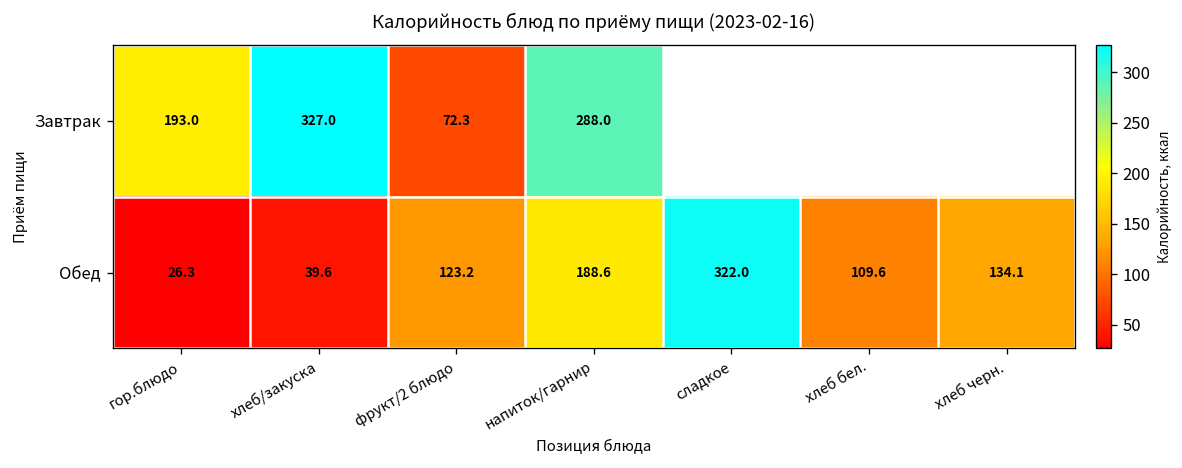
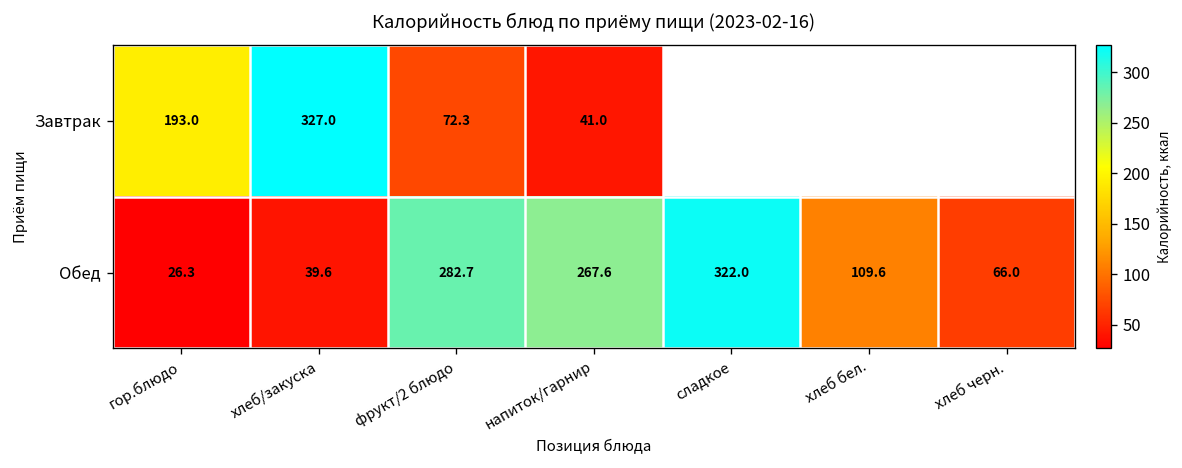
Завтрак, напиток/гарнир: 288.0 -> 41.0
Обед, фрукт/2 блюдо: 123.2 -> 282.7
Обед, напиток/гарнир: 188.6 -> 267.6
Обед, хлеб черн.: 134.1 -> 66.0
